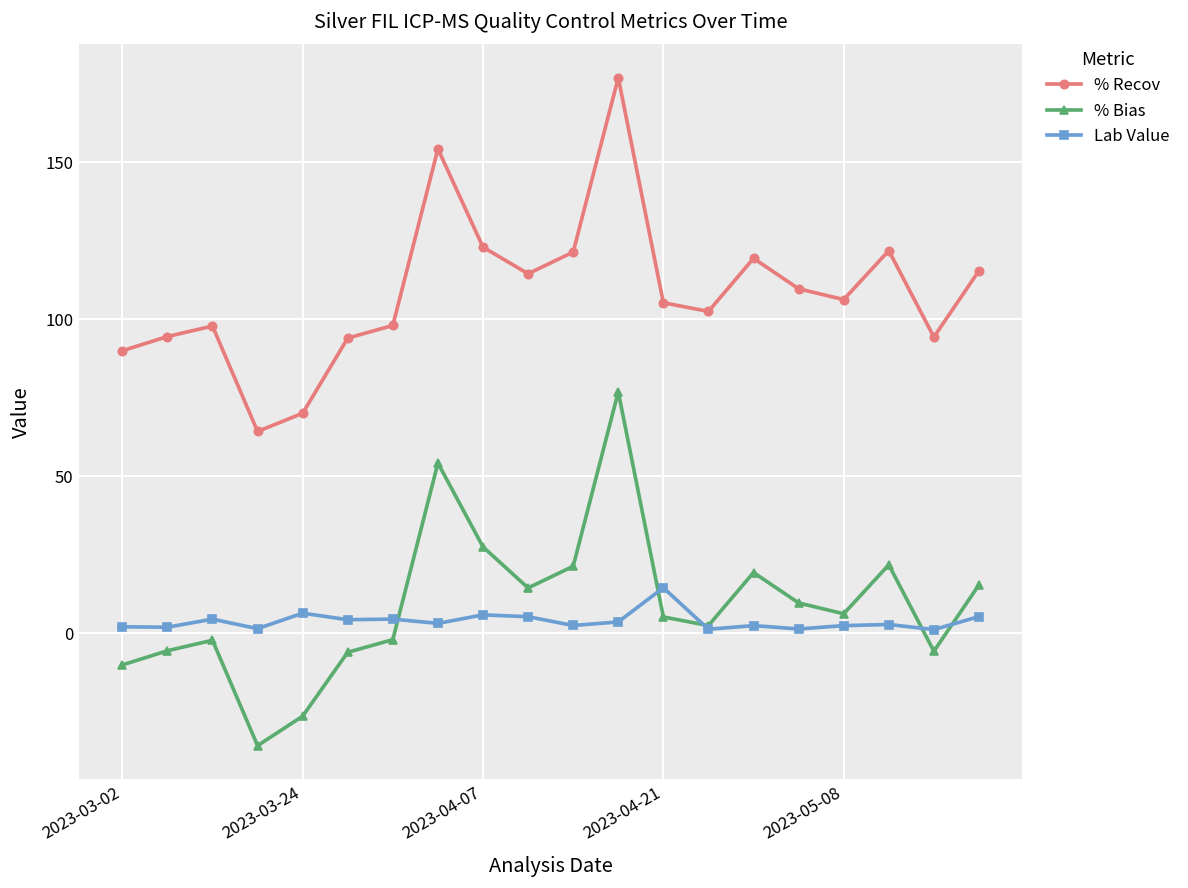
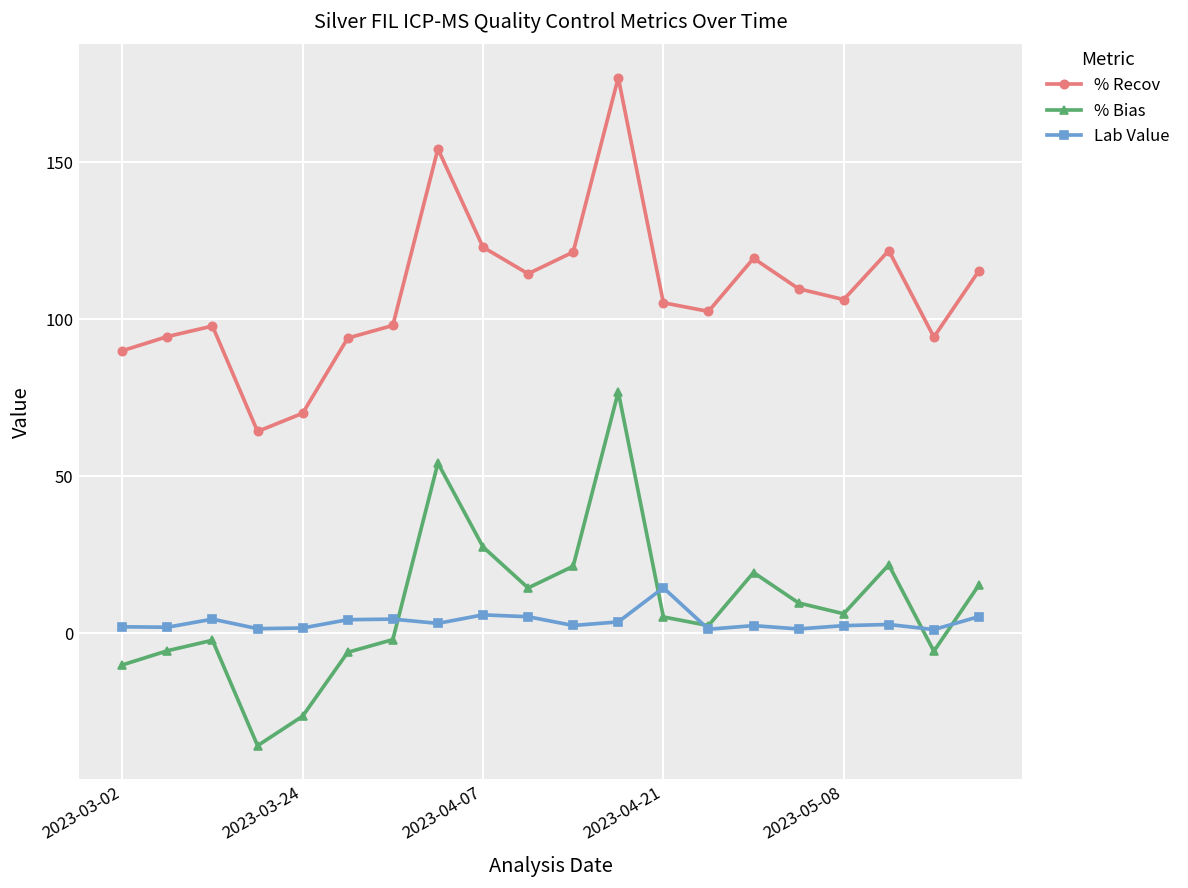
Lab Value, 2023-03-24: 6 -> 2
